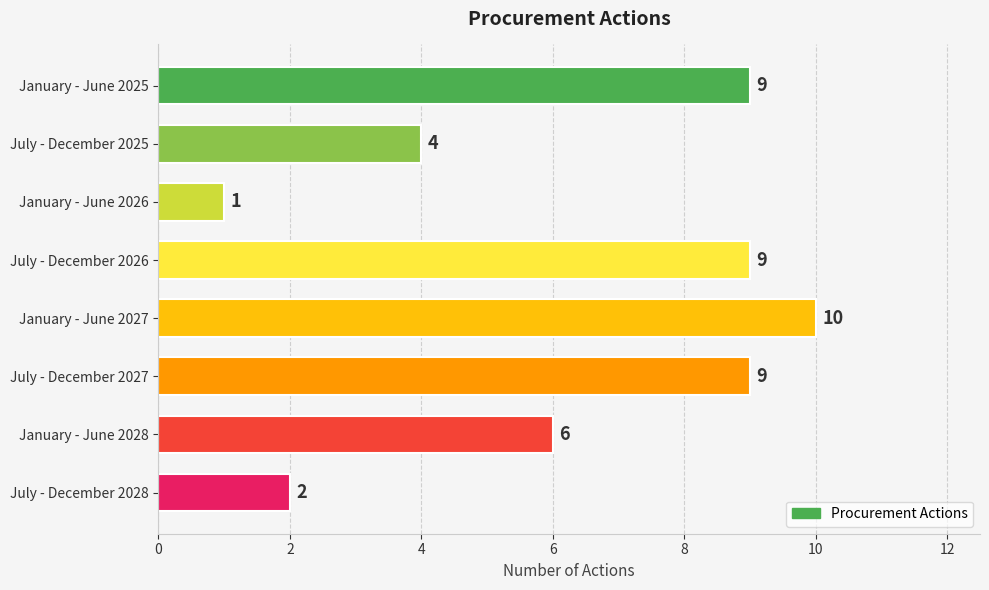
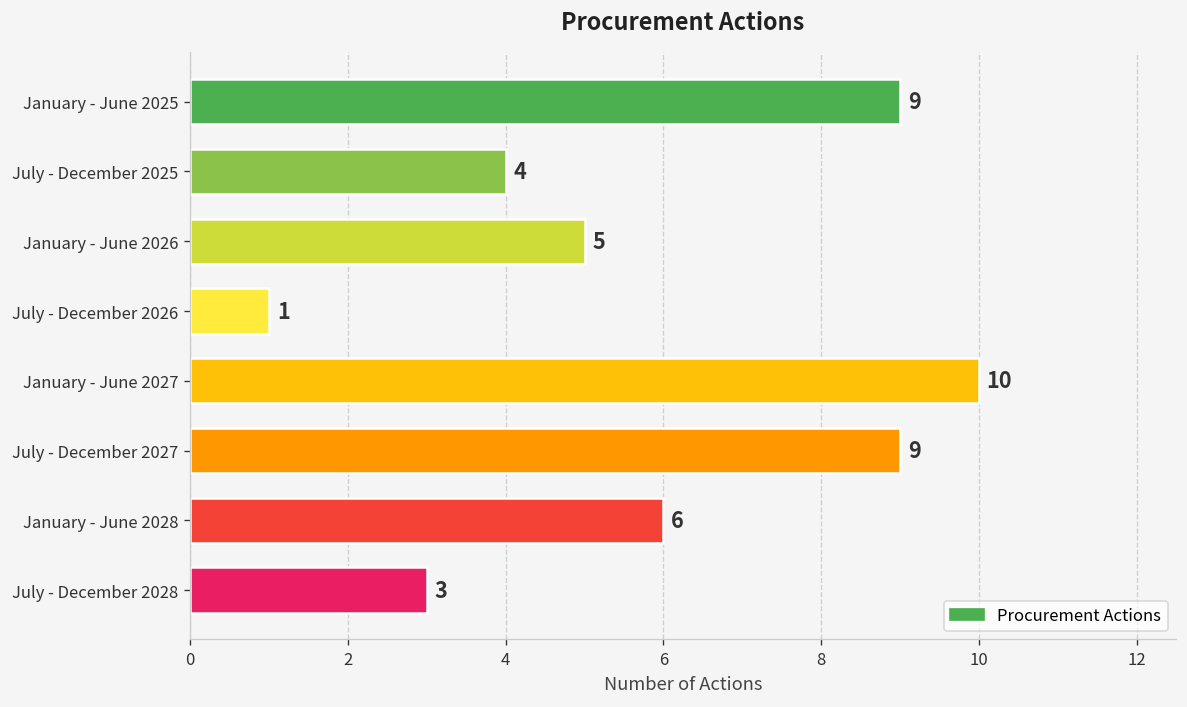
January - June 2026: 1 -> 5
July - December 2026: 9 -> 1
July - December 2028: 2 -> 3
